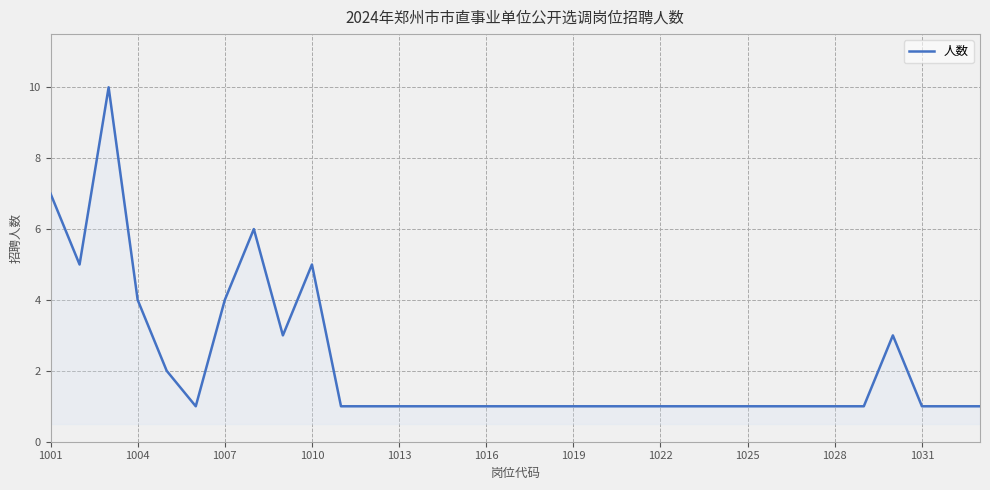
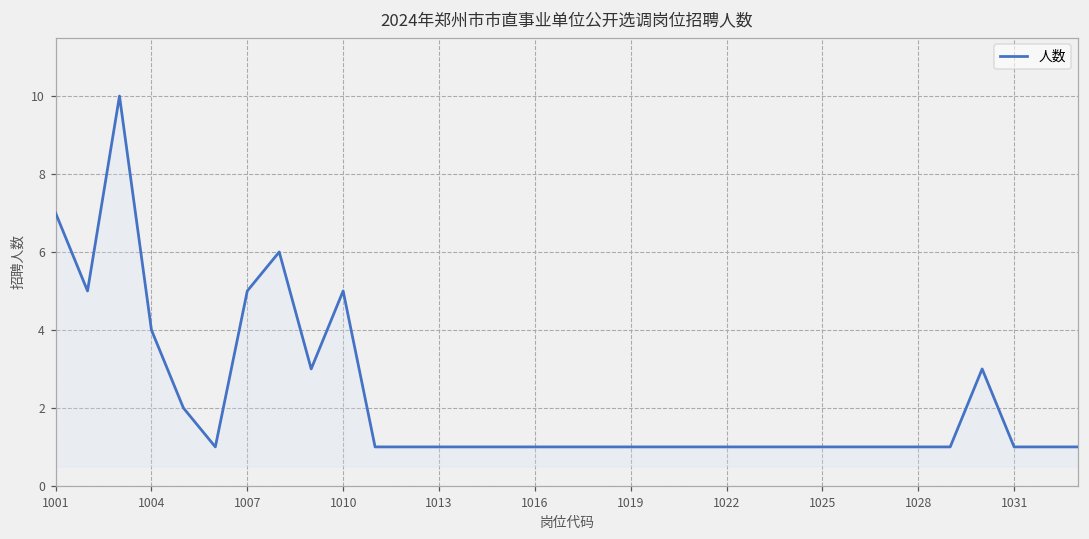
1007: 4 -> 5
